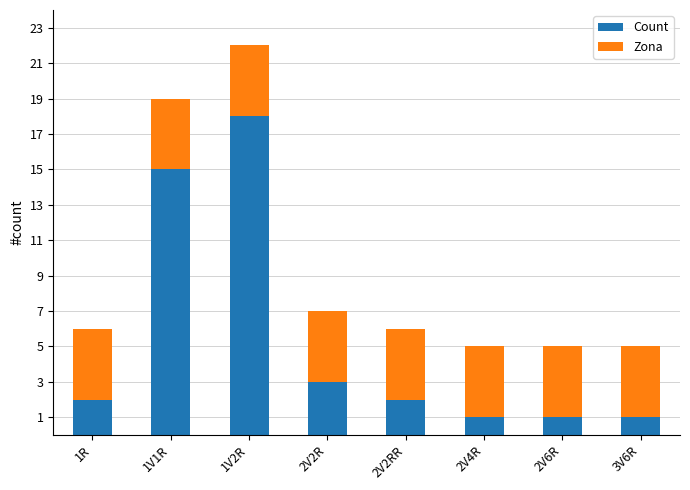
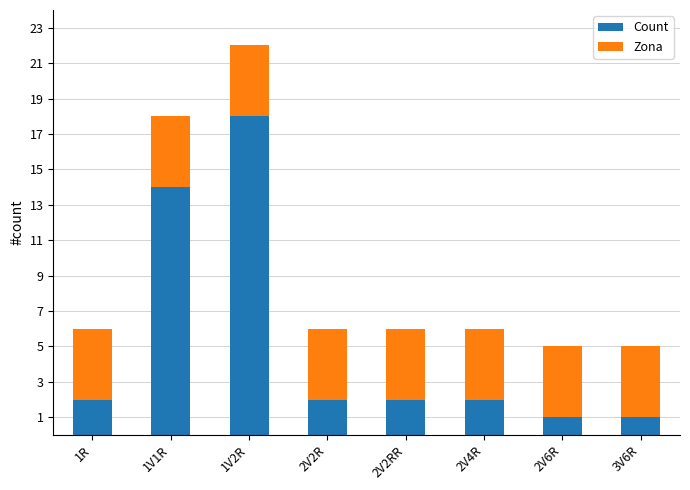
Count, 1V1R: 15 -> 14
Count, 2V2R: 3 -> 2
Count, 2V4R: 1 -> 2
